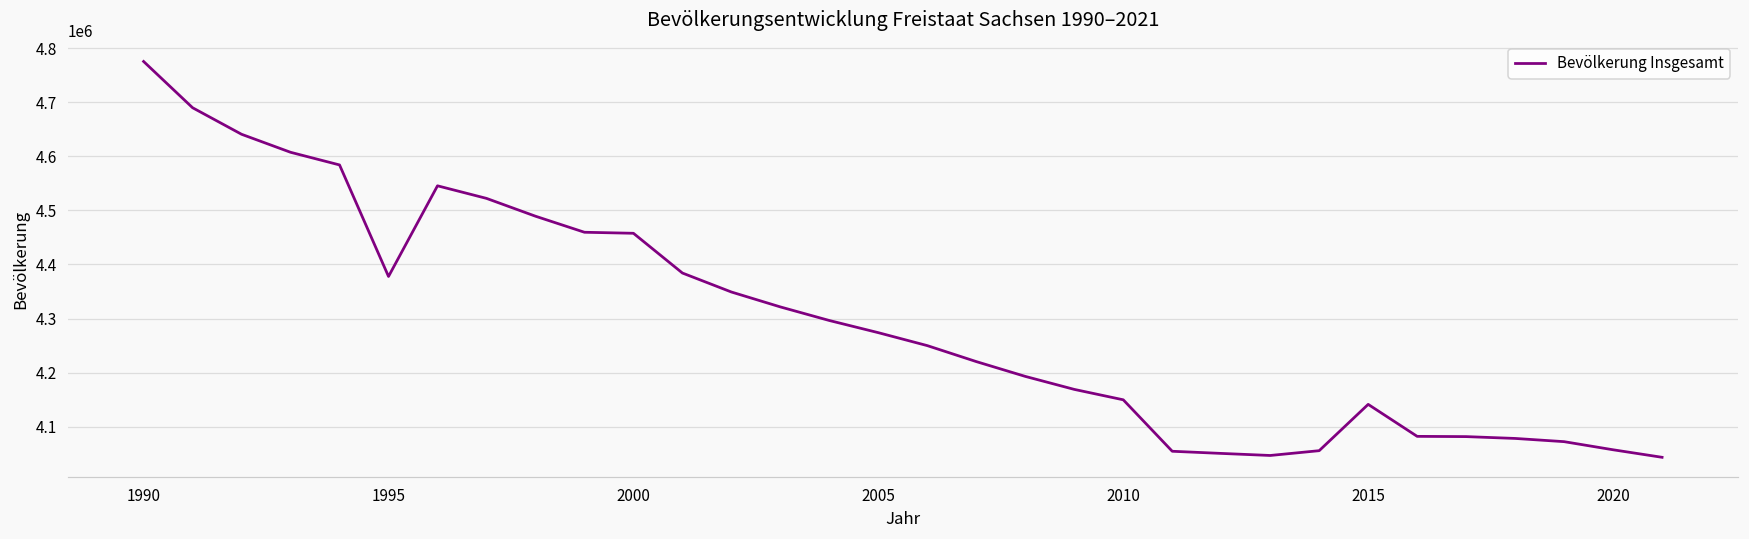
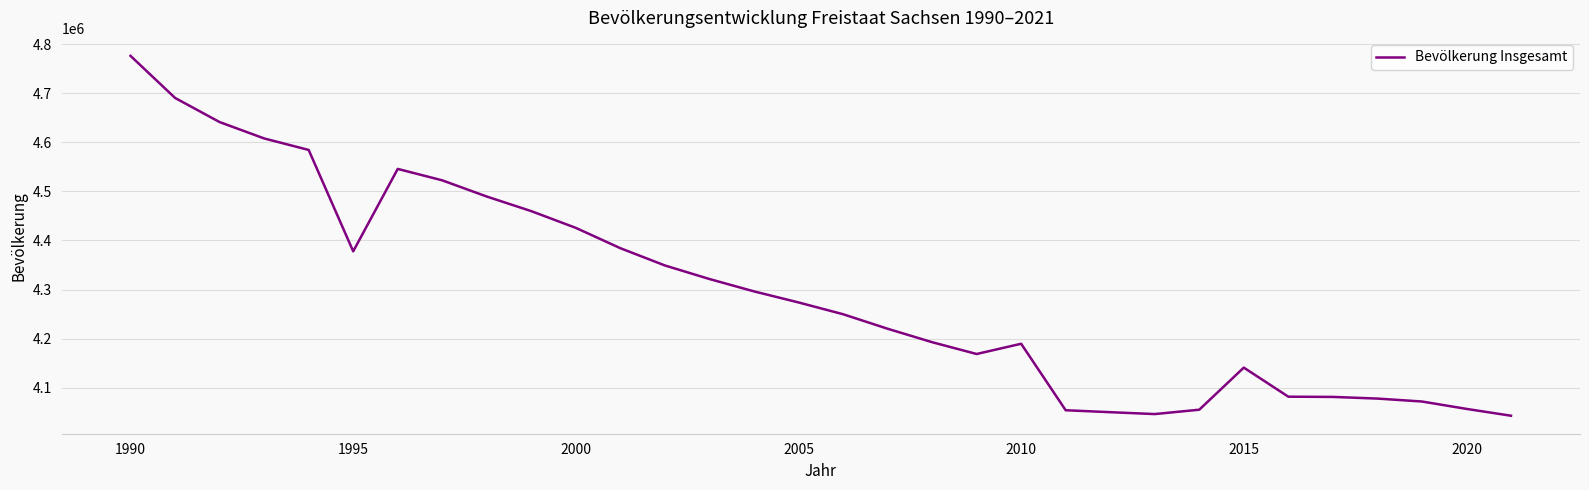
2000: 4460000 -> 4430000
2010: 4150000 -> 4190000
